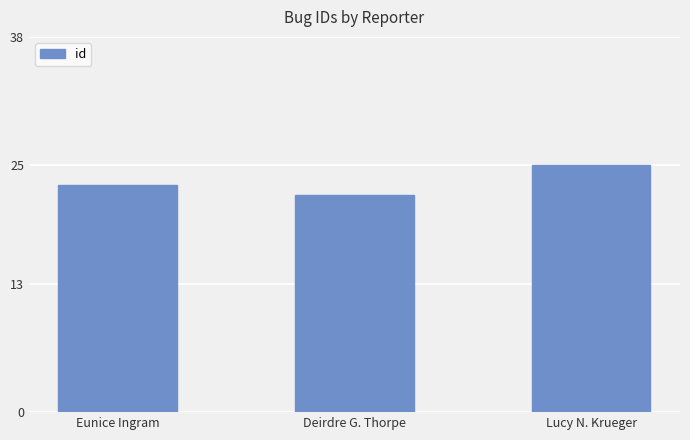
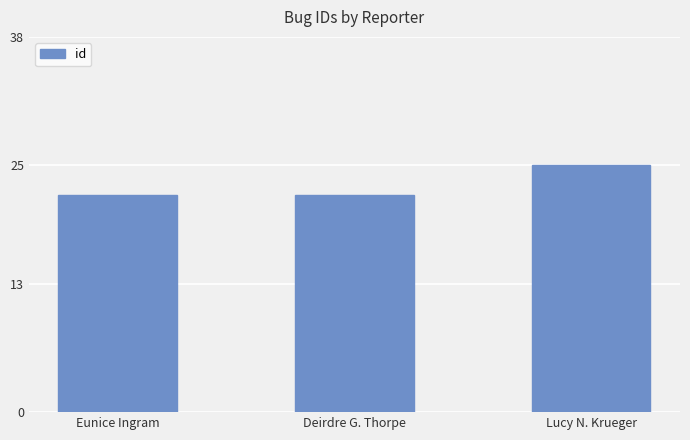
Eunice Ingram: 23 -> 22
